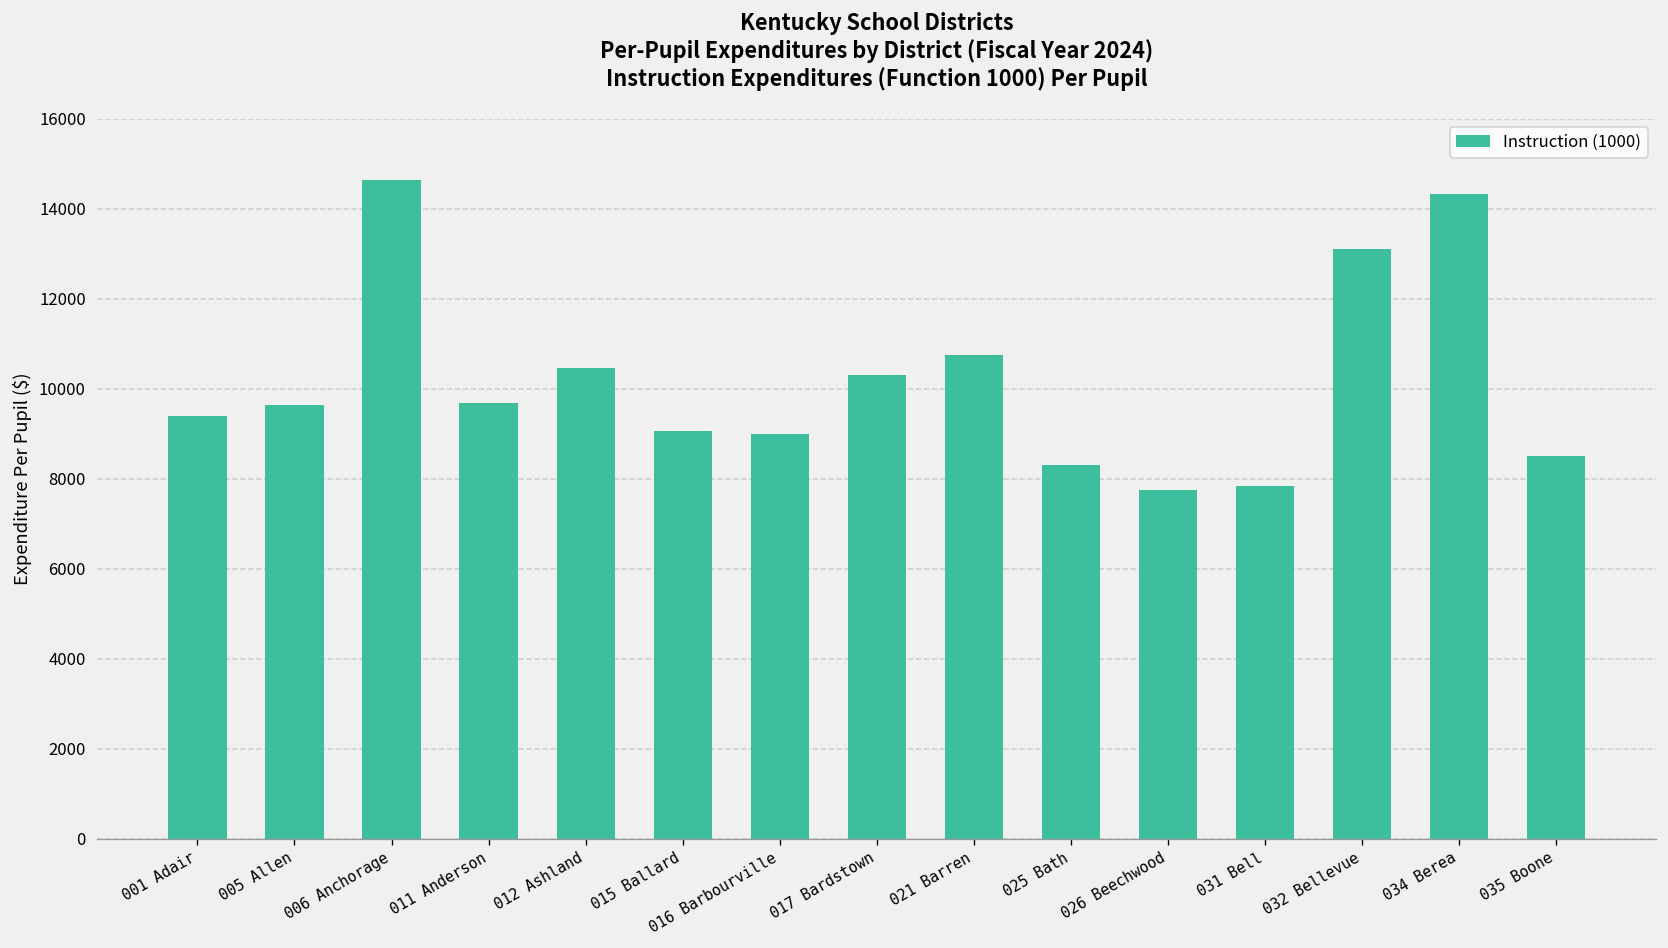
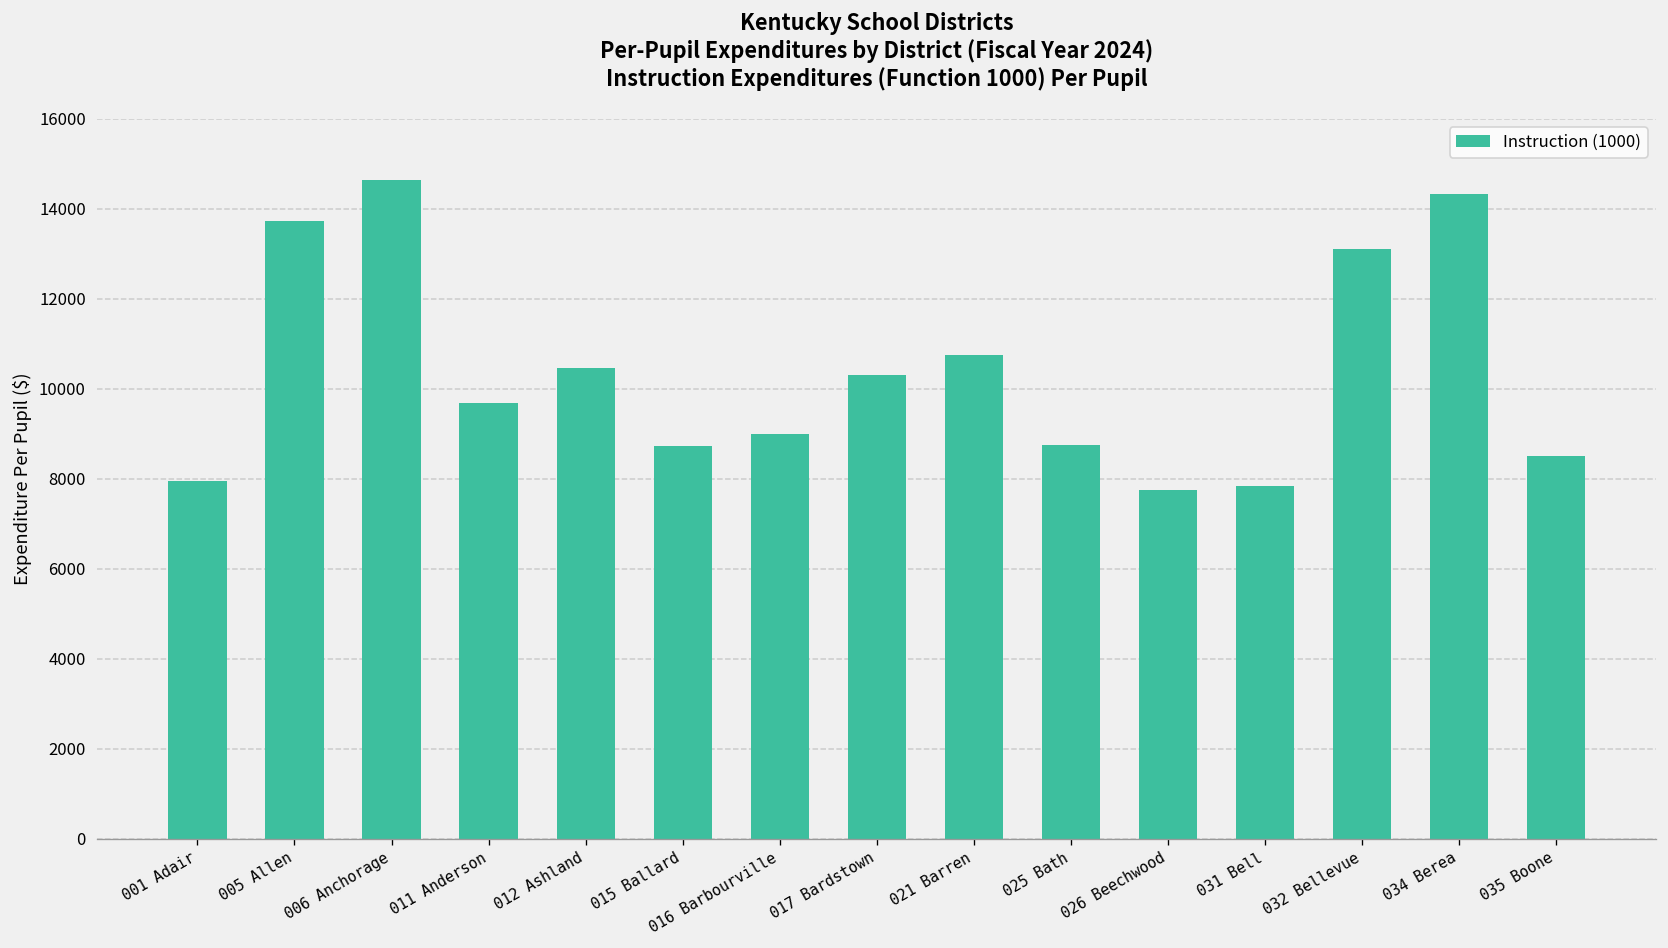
001 Adair: 9400 -> 8000
005 Allen: 9600 -> 13700
015 Ballard: 9100 -> 8700
025 Bath: 8300 -> 8700
